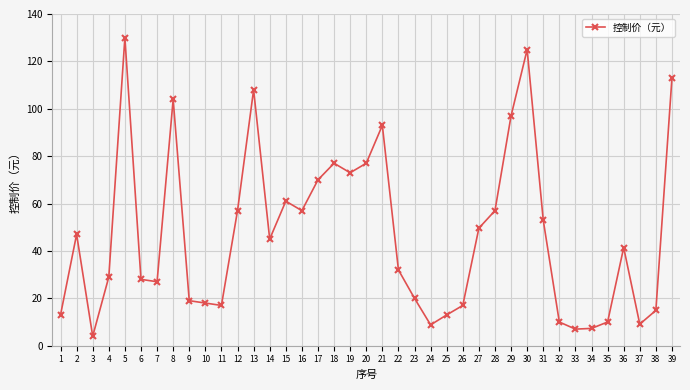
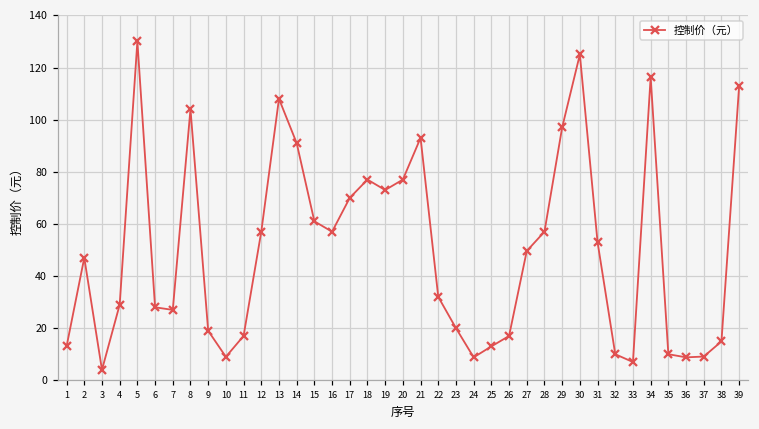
10: 18 -> 9
14: 45 -> 91
34: 7 -> 116
36: 41 -> 9
